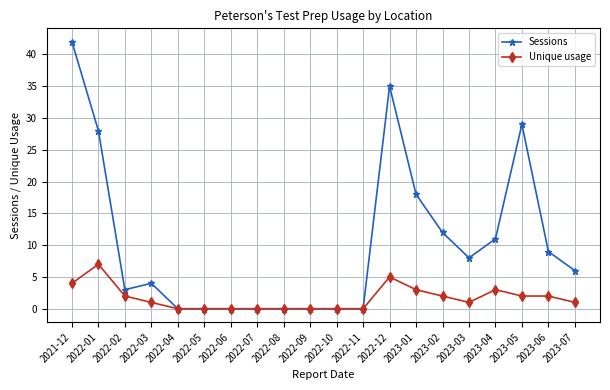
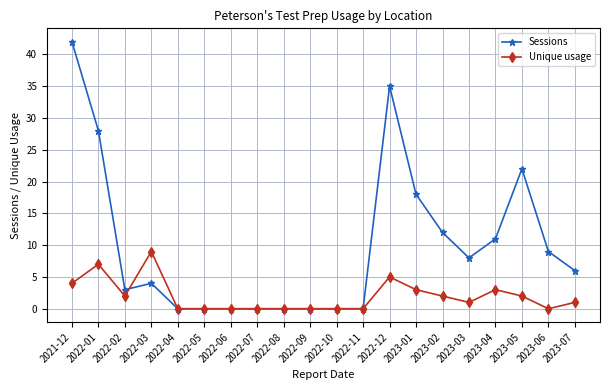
Unique usage, 2022-03: 1 -> 9
Sessions, 2023-05: 29 -> 22
Unique usage, 2023-06: 2 -> 0
